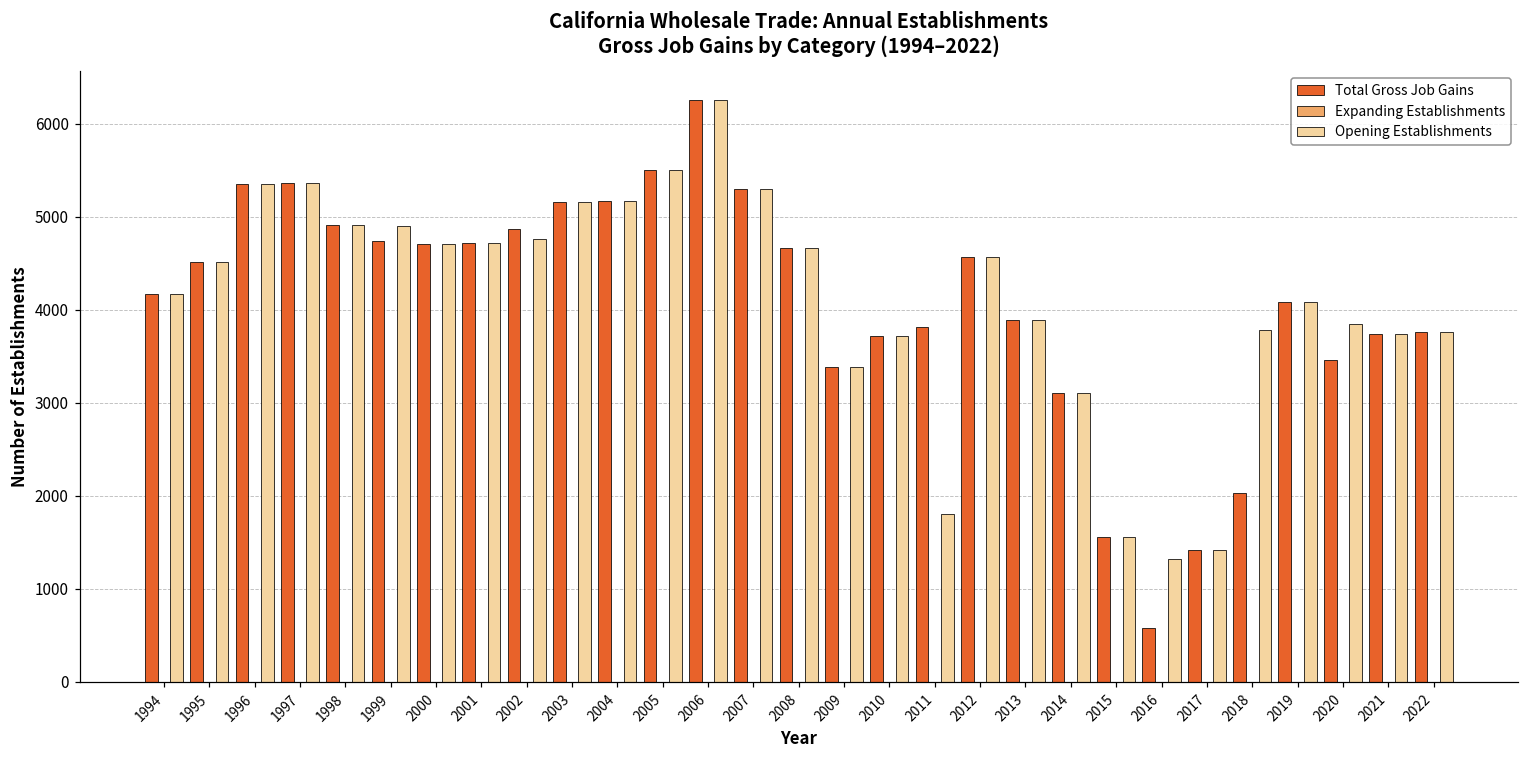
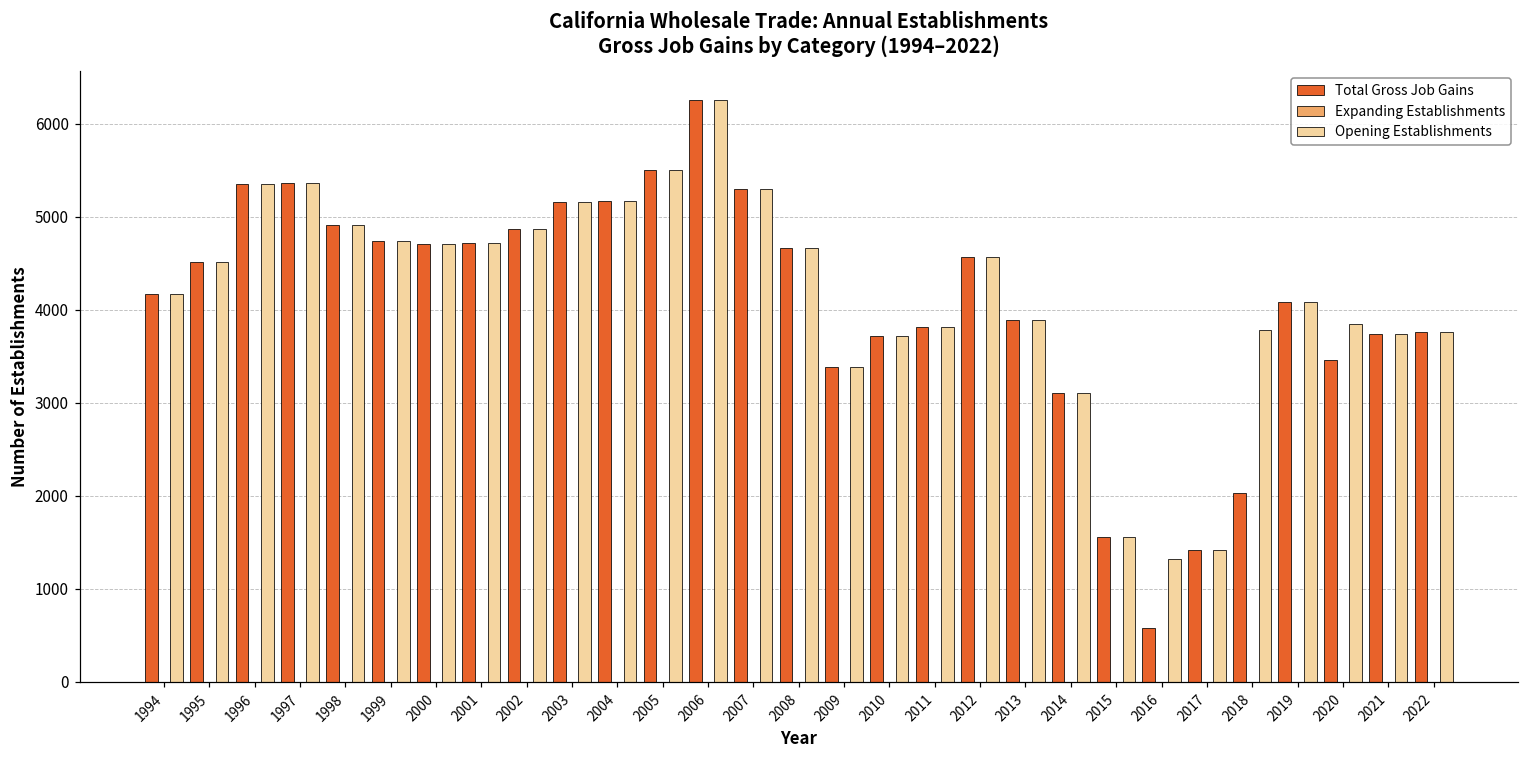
Opening Establishments, 1999: 4900 -> 4700
Opening Establishments, 2002: 4800 -> 4900
Opening Establishments, 2011: 1800 -> 3800
